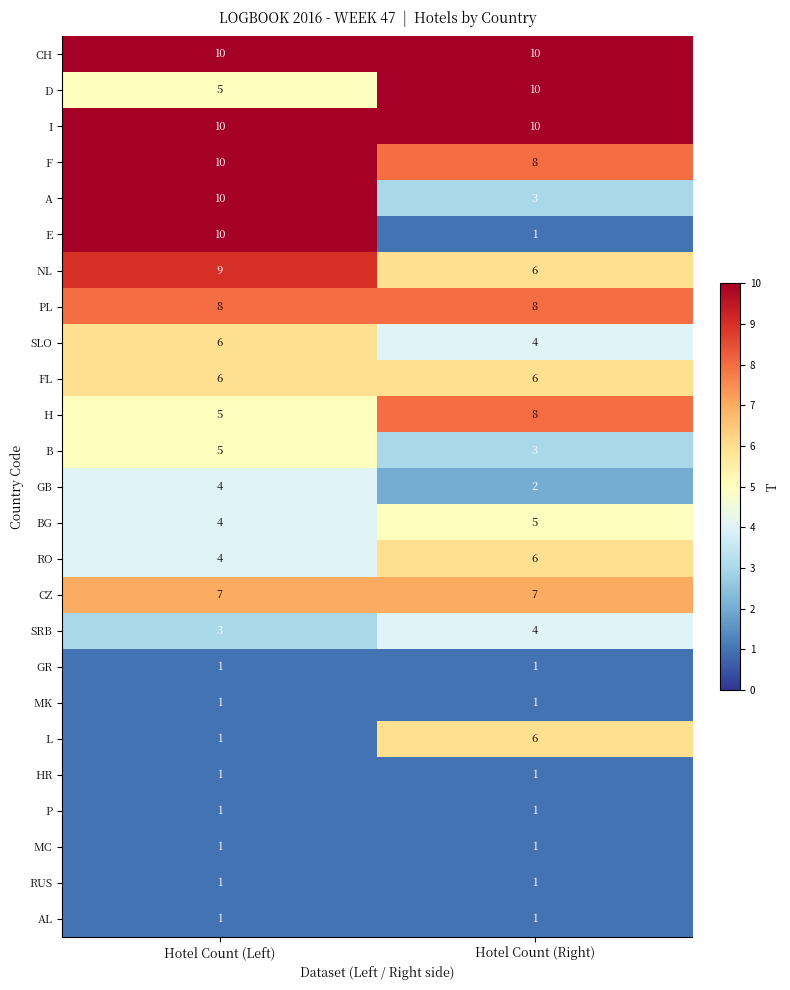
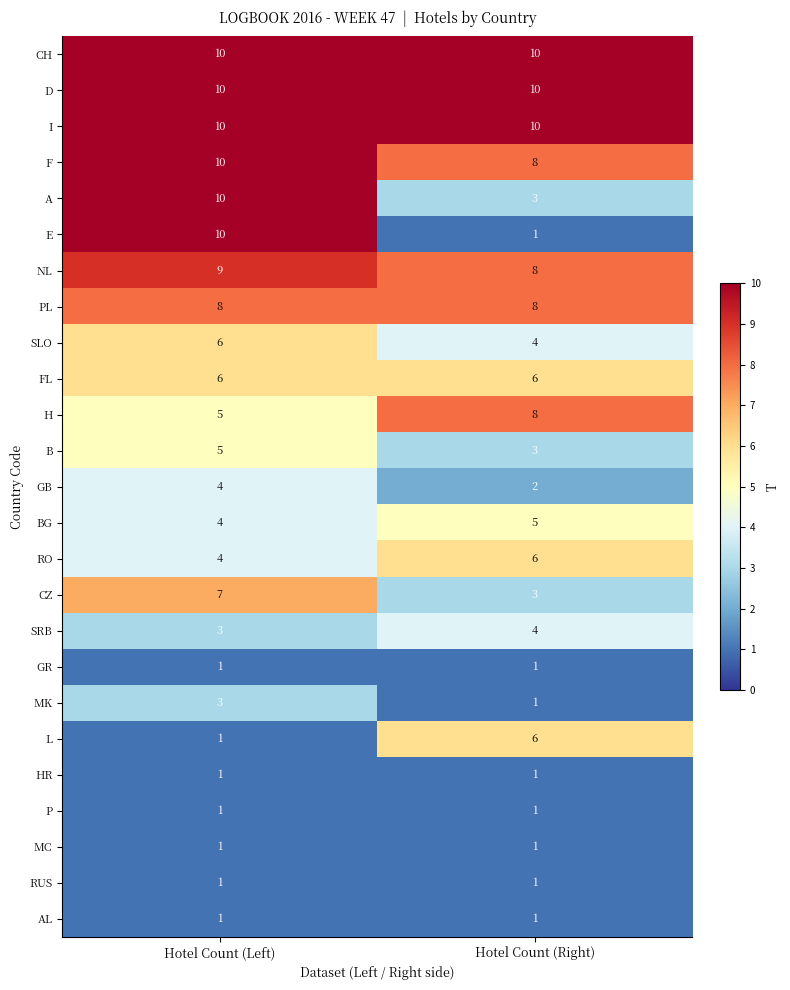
D, Hotel Count (Left): 5 -> 10
NL, Hotel Count (Right): 6 -> 8
CZ, Hotel Count (Right): 7 -> 3
MK, Hotel Count (Left): 1 -> 3
